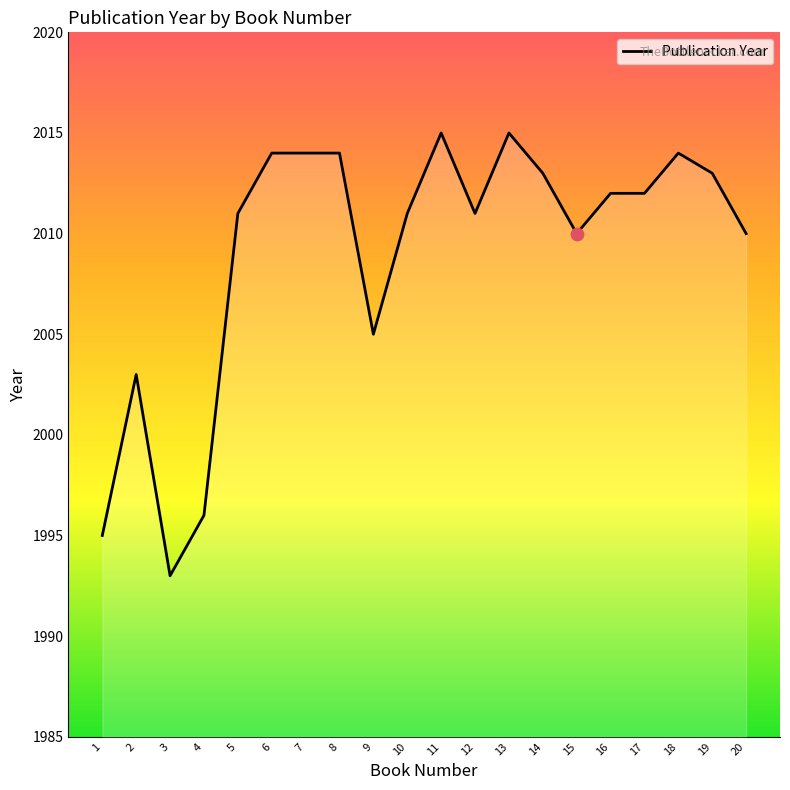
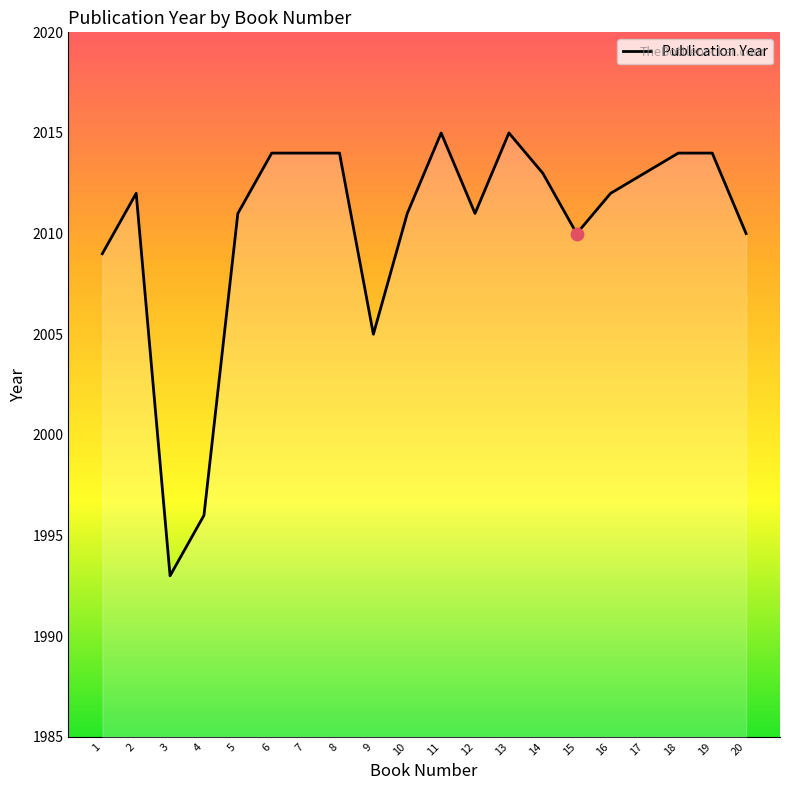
Publication Year, 1: 1995 -> 2009
Publication Year, 2: 2003 -> 2012
Publication Year, 17: 2012 -> 2013
Publication Year, 19: 2013 -> 2014
